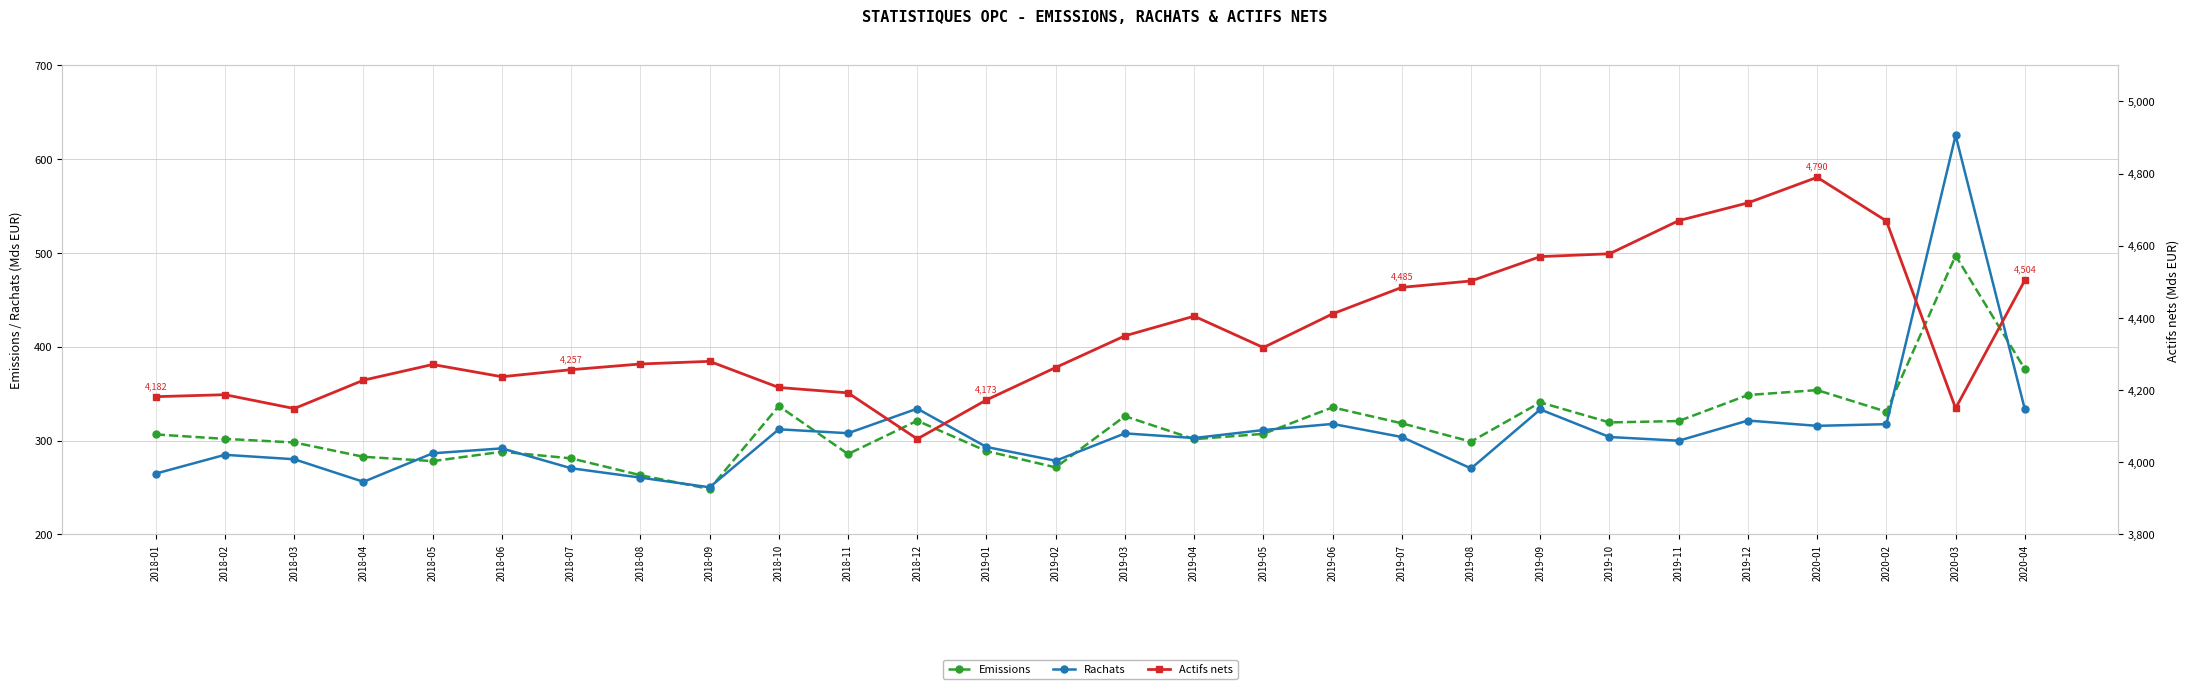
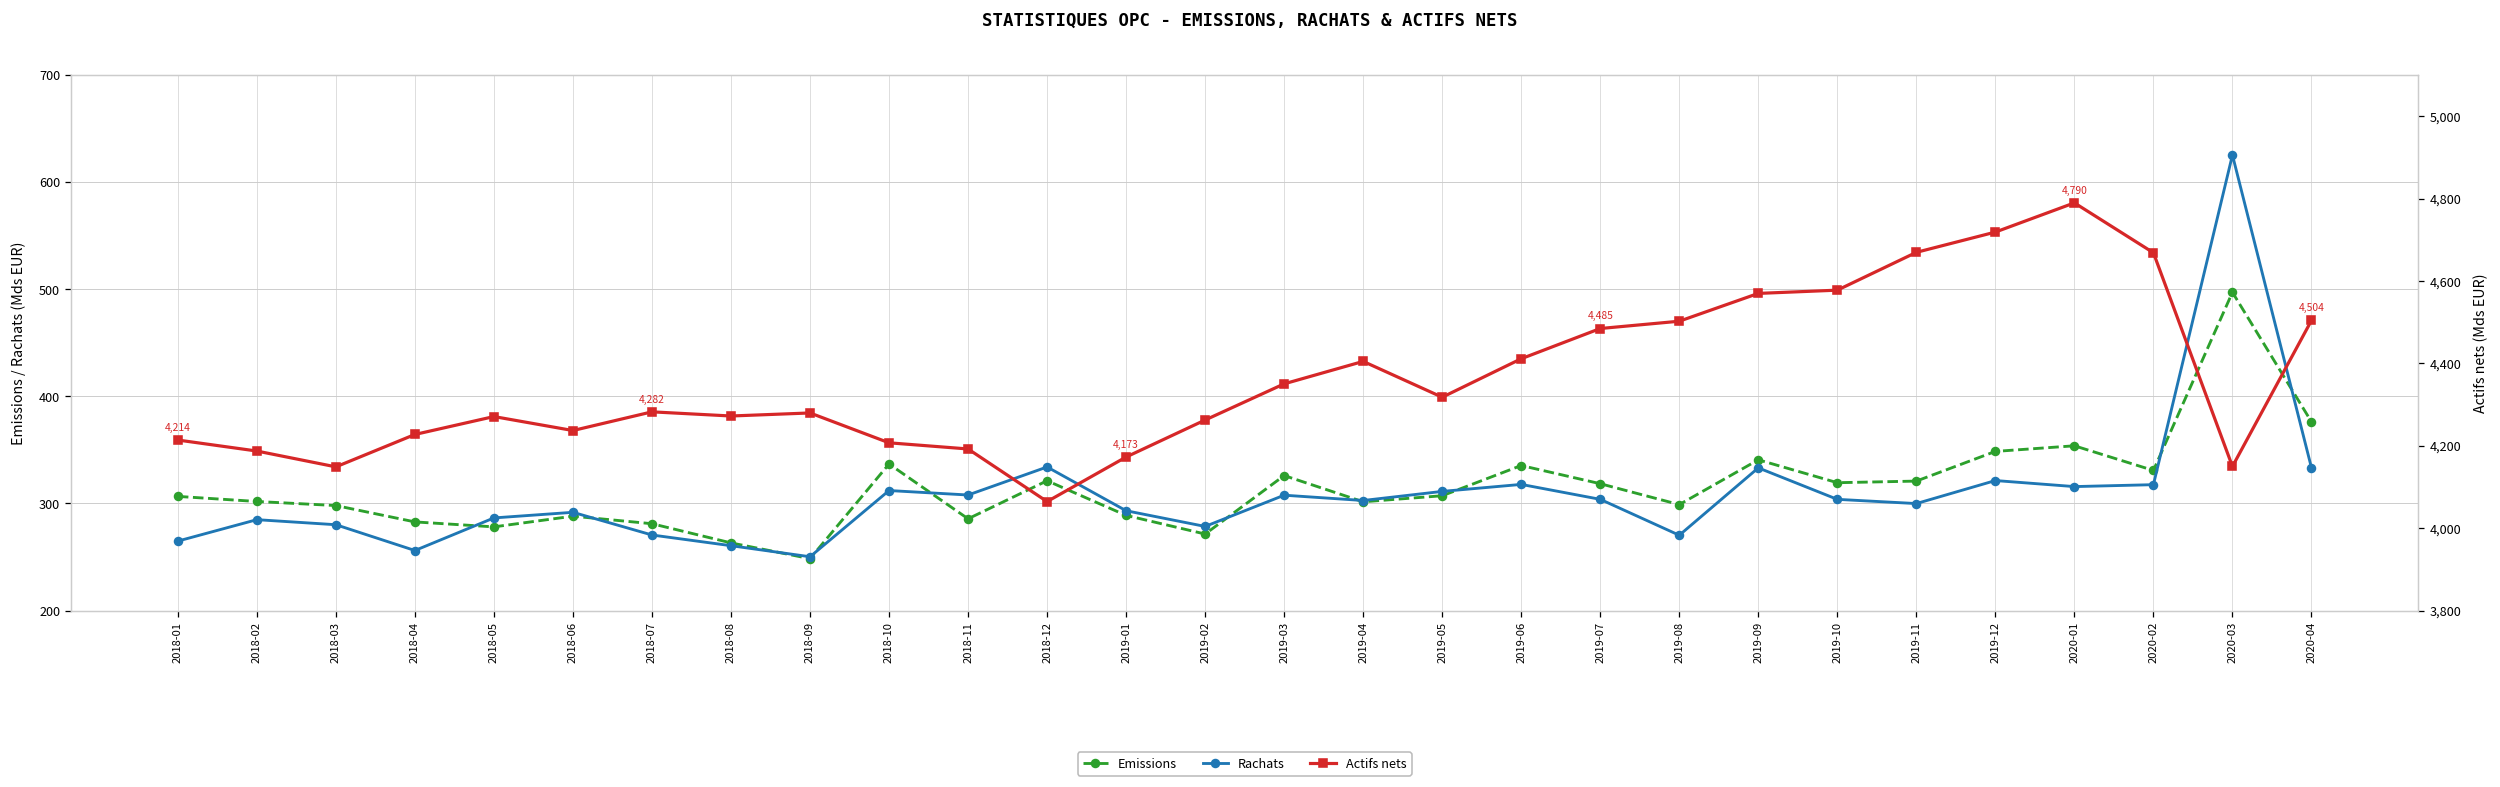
Actifs nets, 2018-01: 4,182 -> 4,214
Actifs nets, 2018-07: 4,257 -> 4,282
